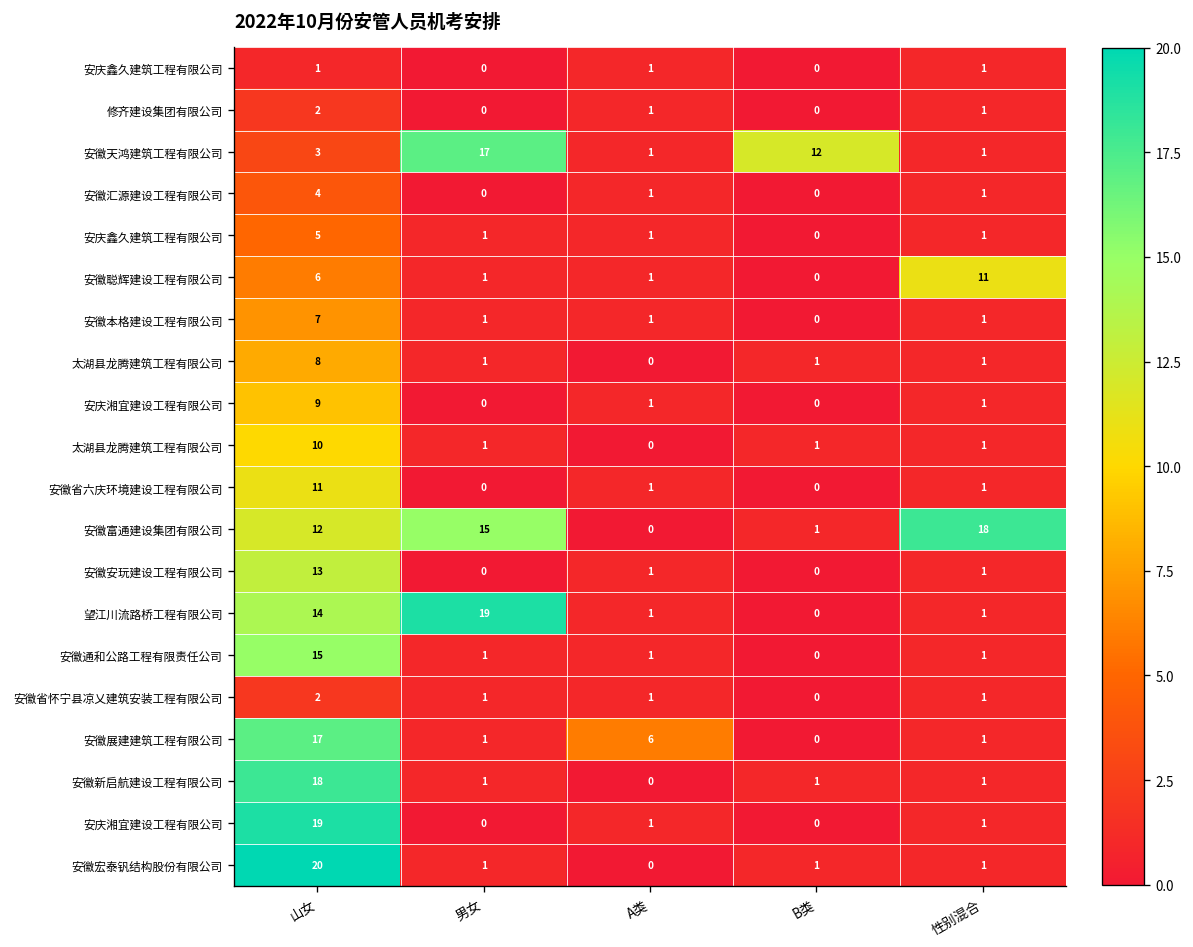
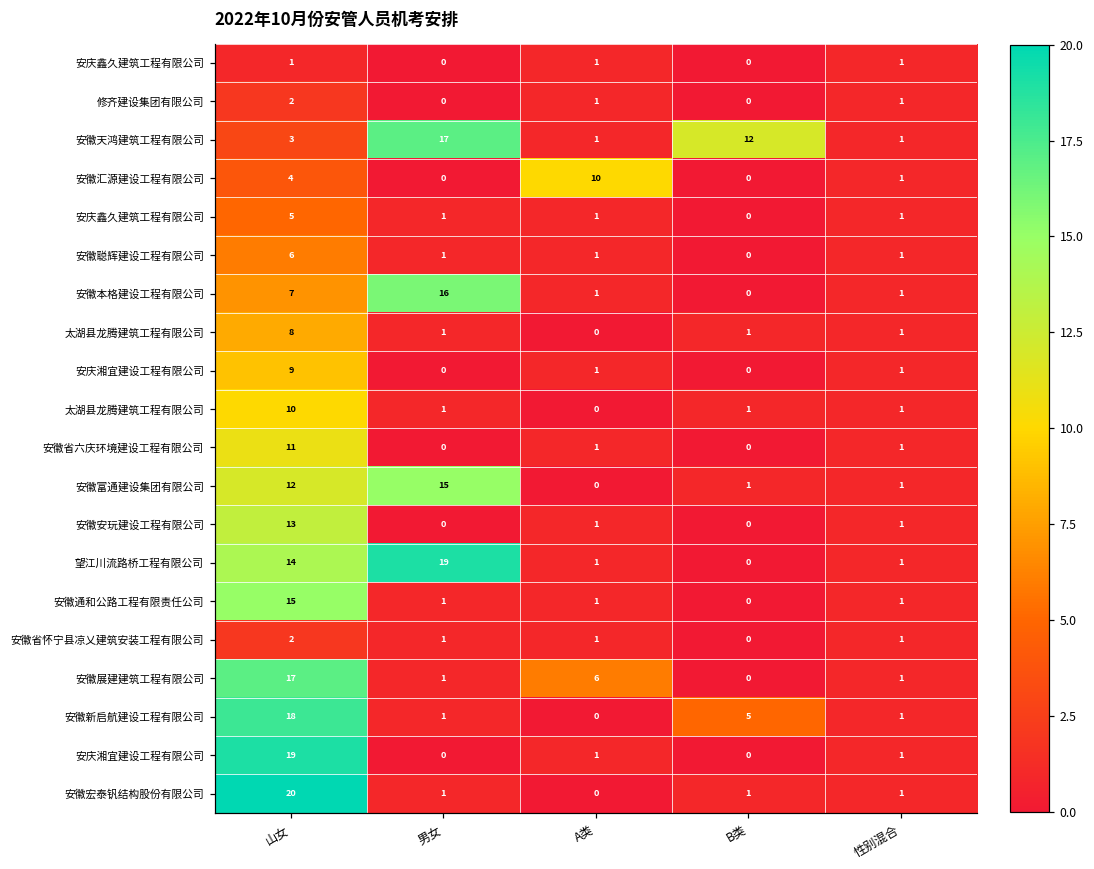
安徽汇源建设工程有限公司, A类: 1 -> 10
安徽聪辉建设工程有限公司, 性别混合: 11 -> 1
安徽本格建设工程有限公司, 男女: 1 -> 16
安徽富通建设集团有限公司, 性别混合: 18 -> 1
安徽新启航建设工程有限公司, B类: 1 -> 5
